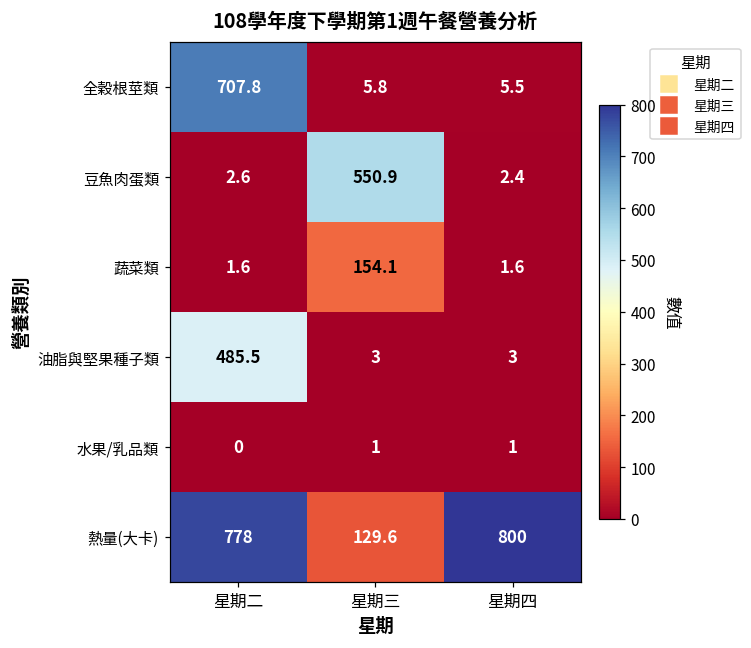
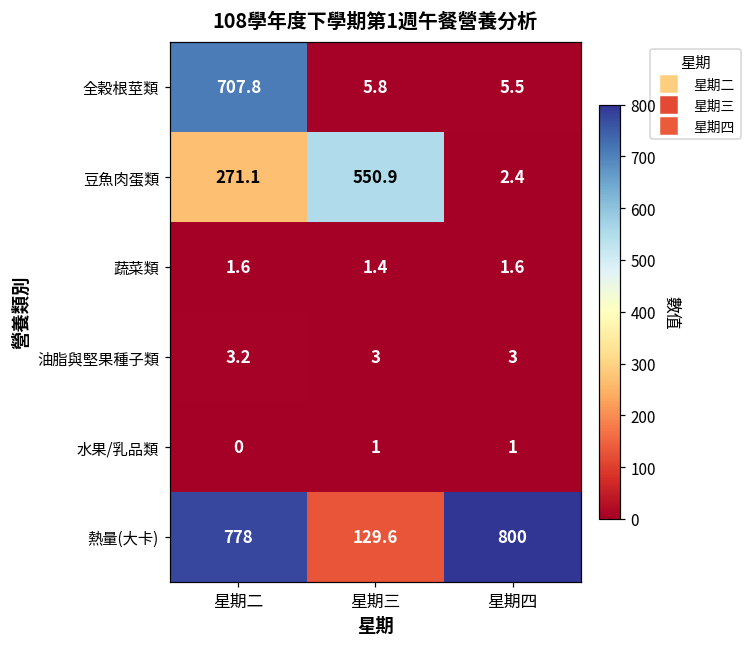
豆魚肉蛋類, 星期二: 2.6 -> 271.1
蔬菜類, 星期三: 154.1 -> 1.4
油脂與堅果種子類, 星期二: 485.5 -> 3.2
